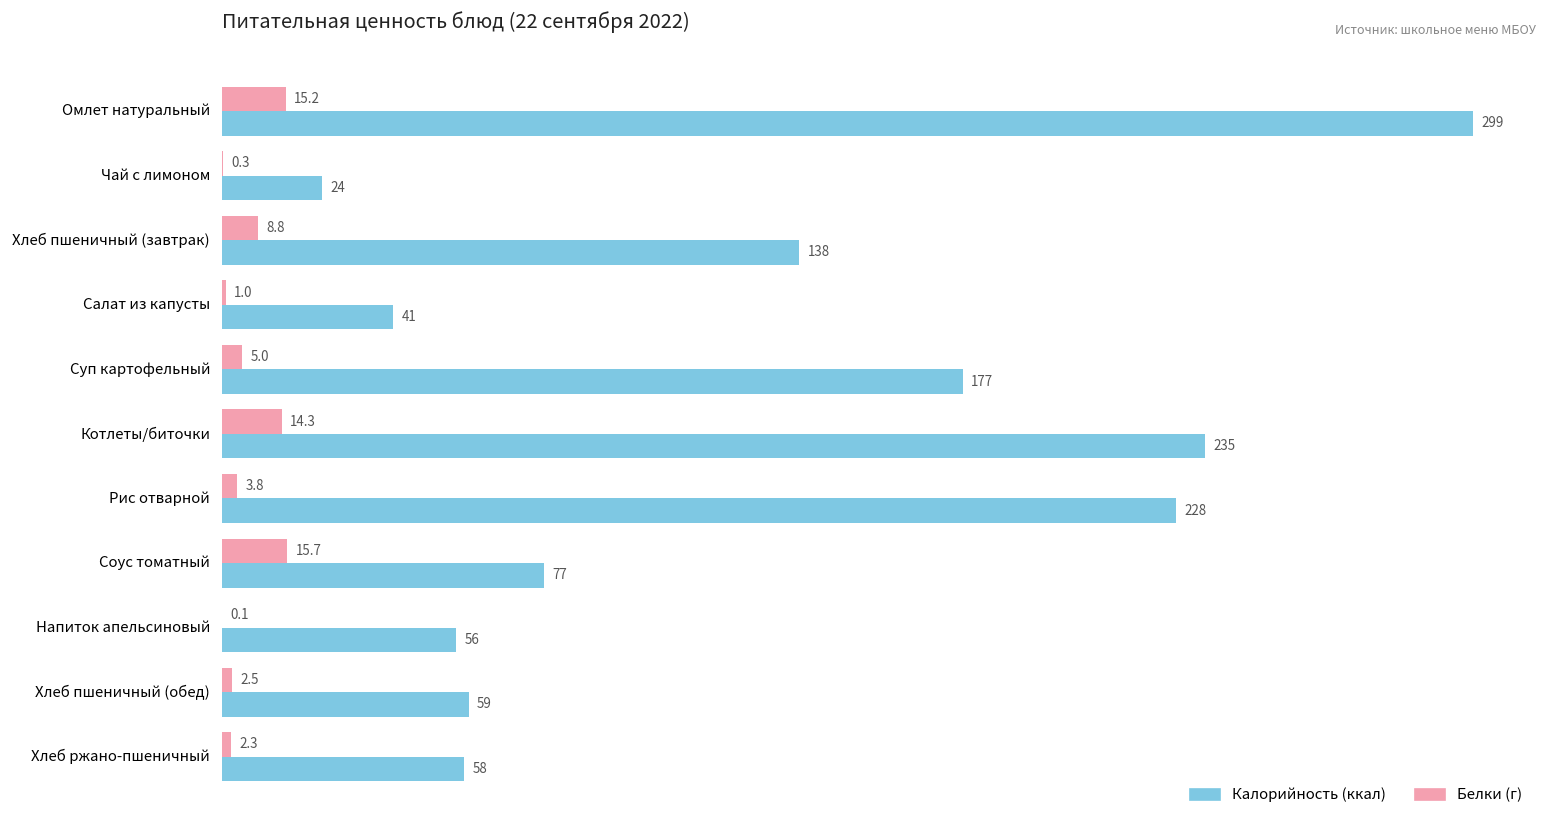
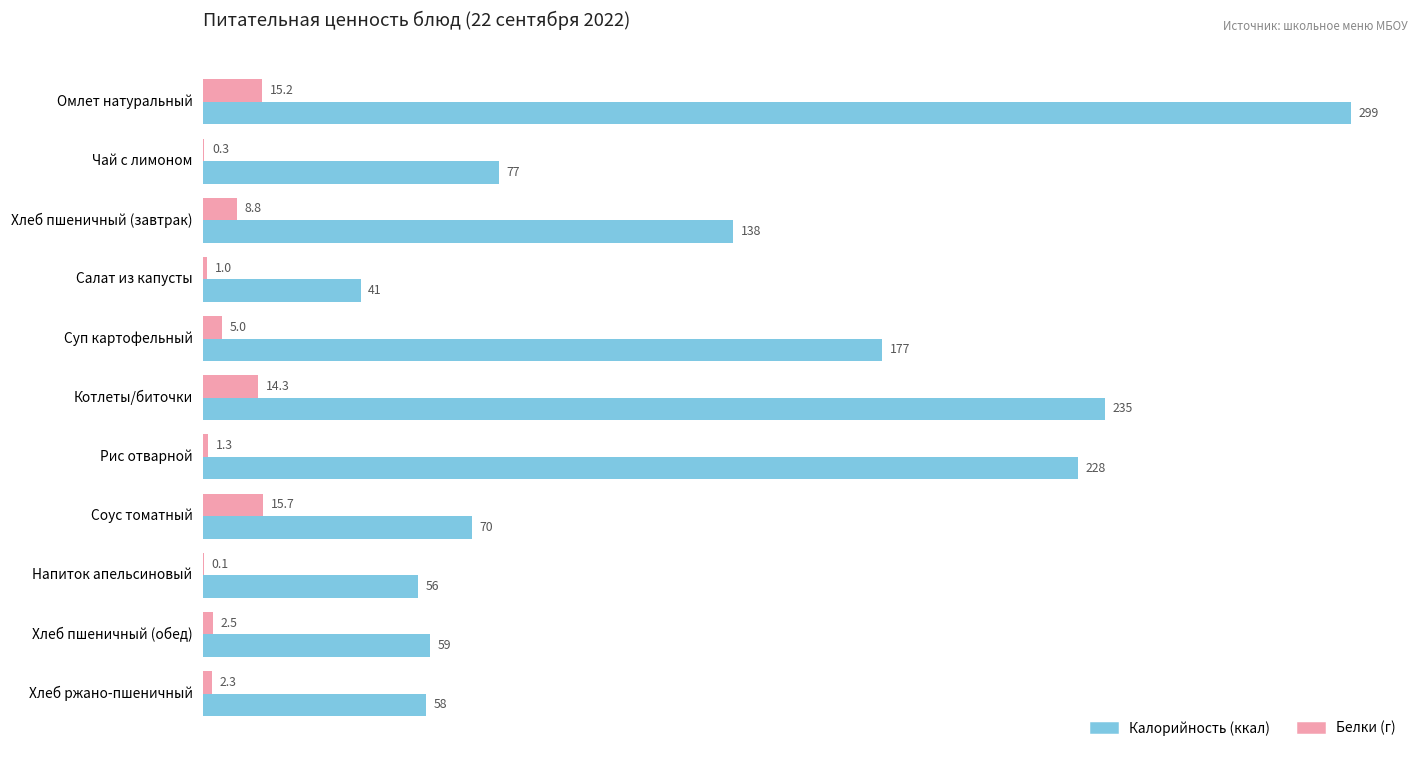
Калорийность (ккал), Чай с лимоном: 24 -> 77
Белки (г), Рис отварной: 3.8 -> 1.3
Калорийность (ккал), Соус томатный: 77 -> 70
